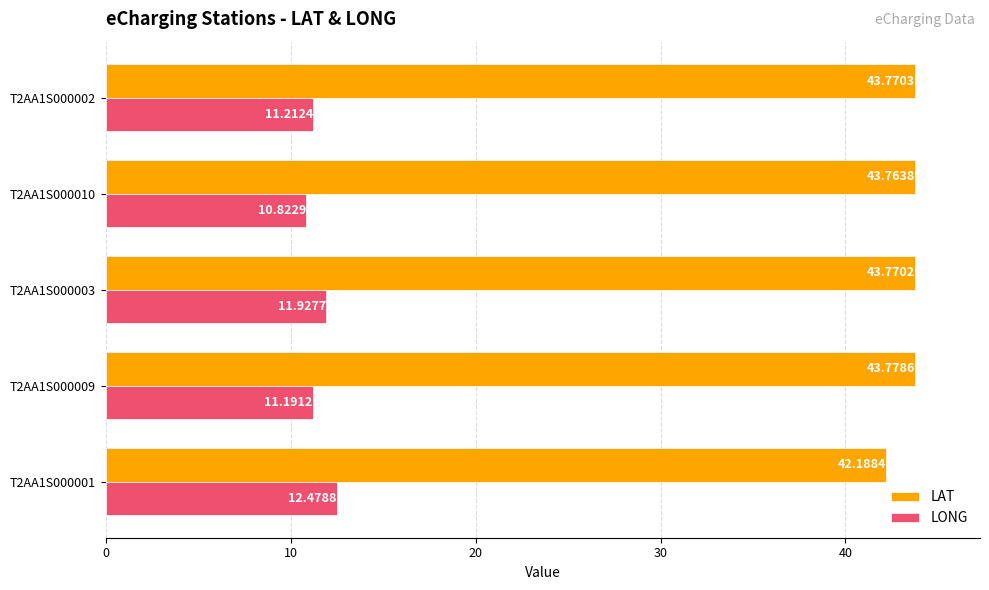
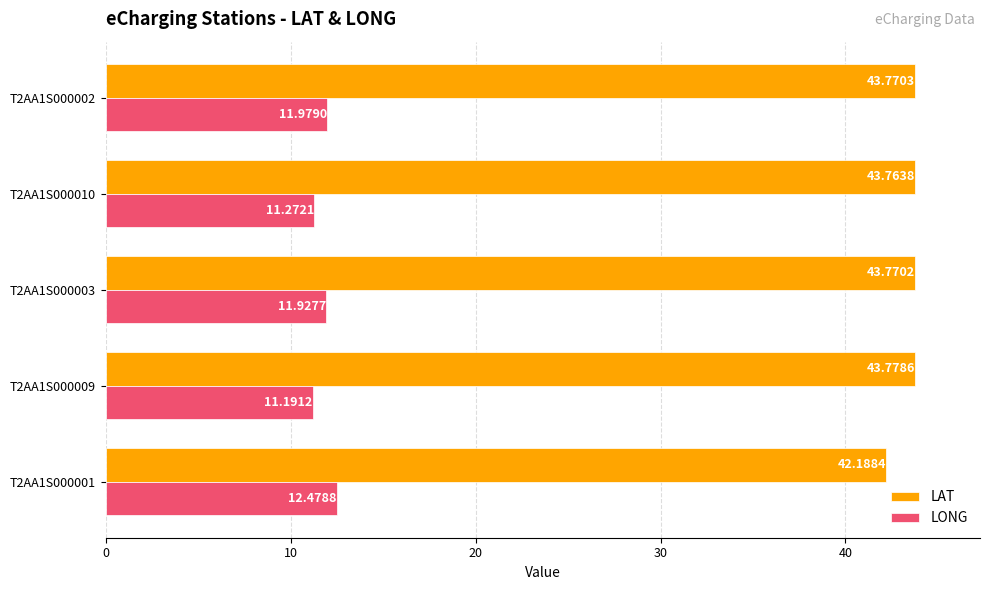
LONG, T2AA1S000002: 11.2124 -> 11.9790
LONG, T2AA1S000010: 10.8229 -> 11.2721
